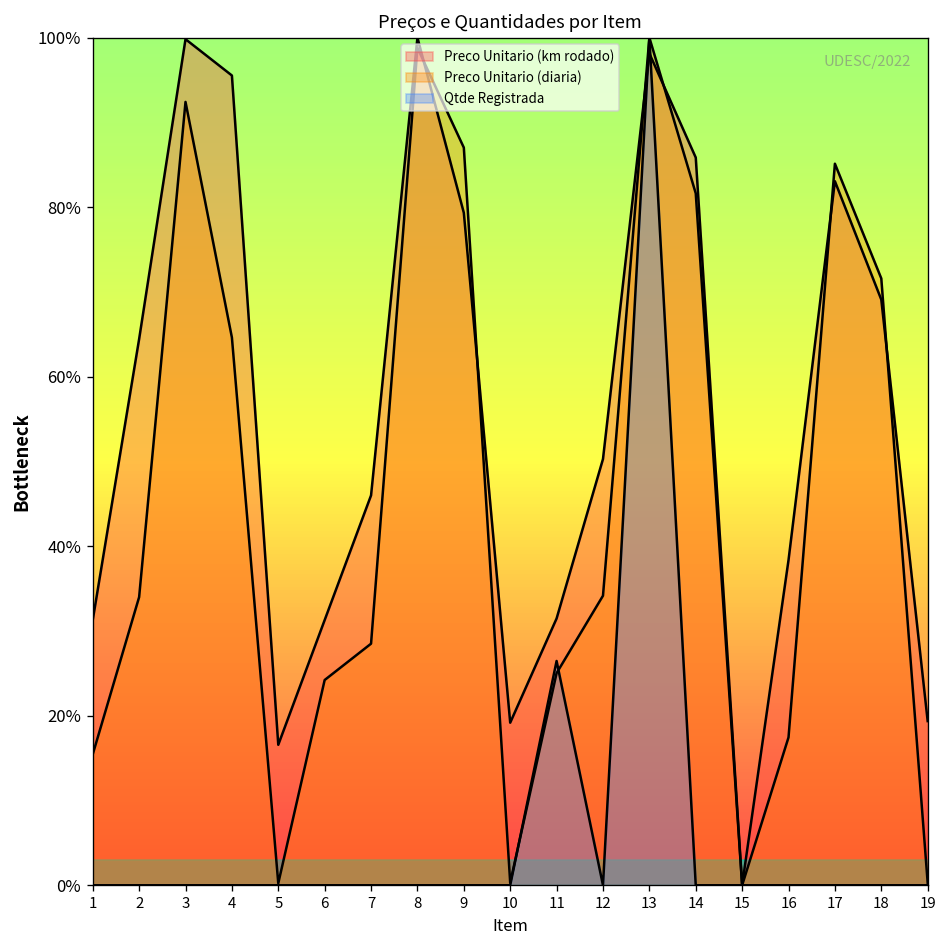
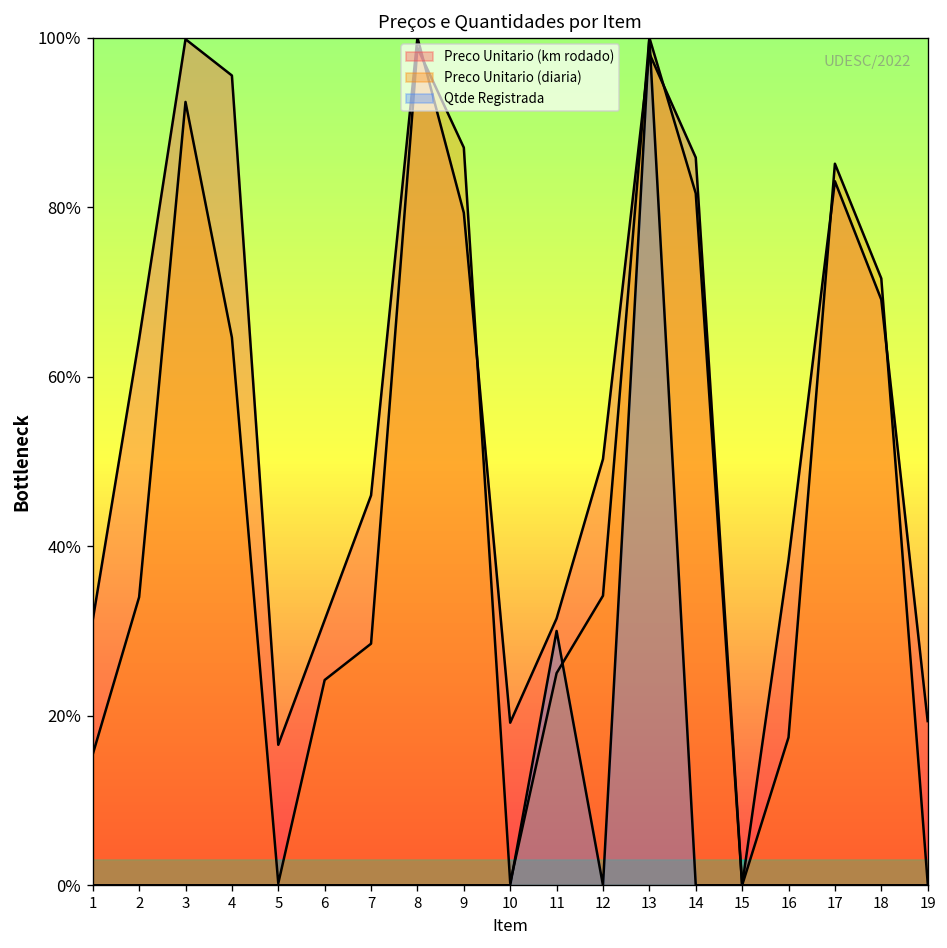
Qtde Registrada, 11: 26% -> 30%
